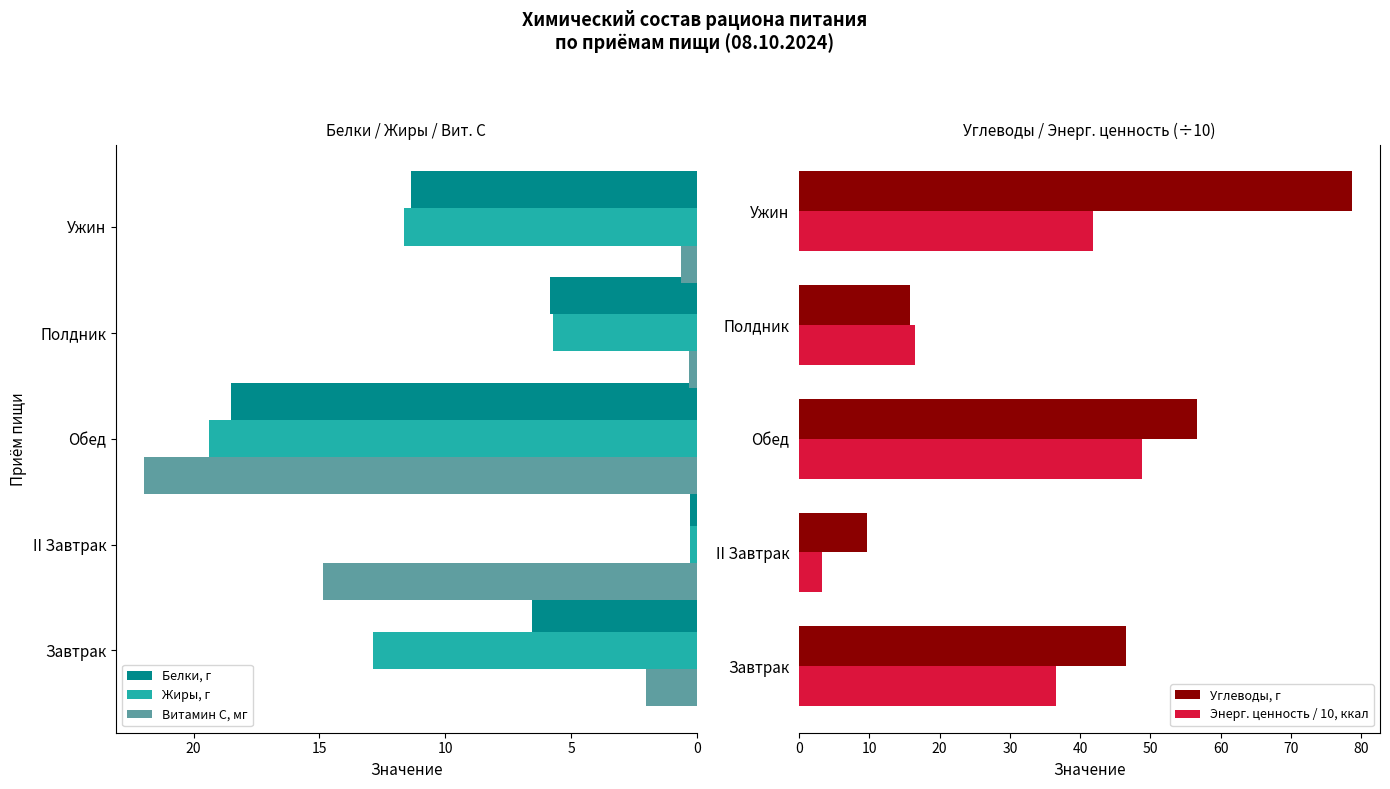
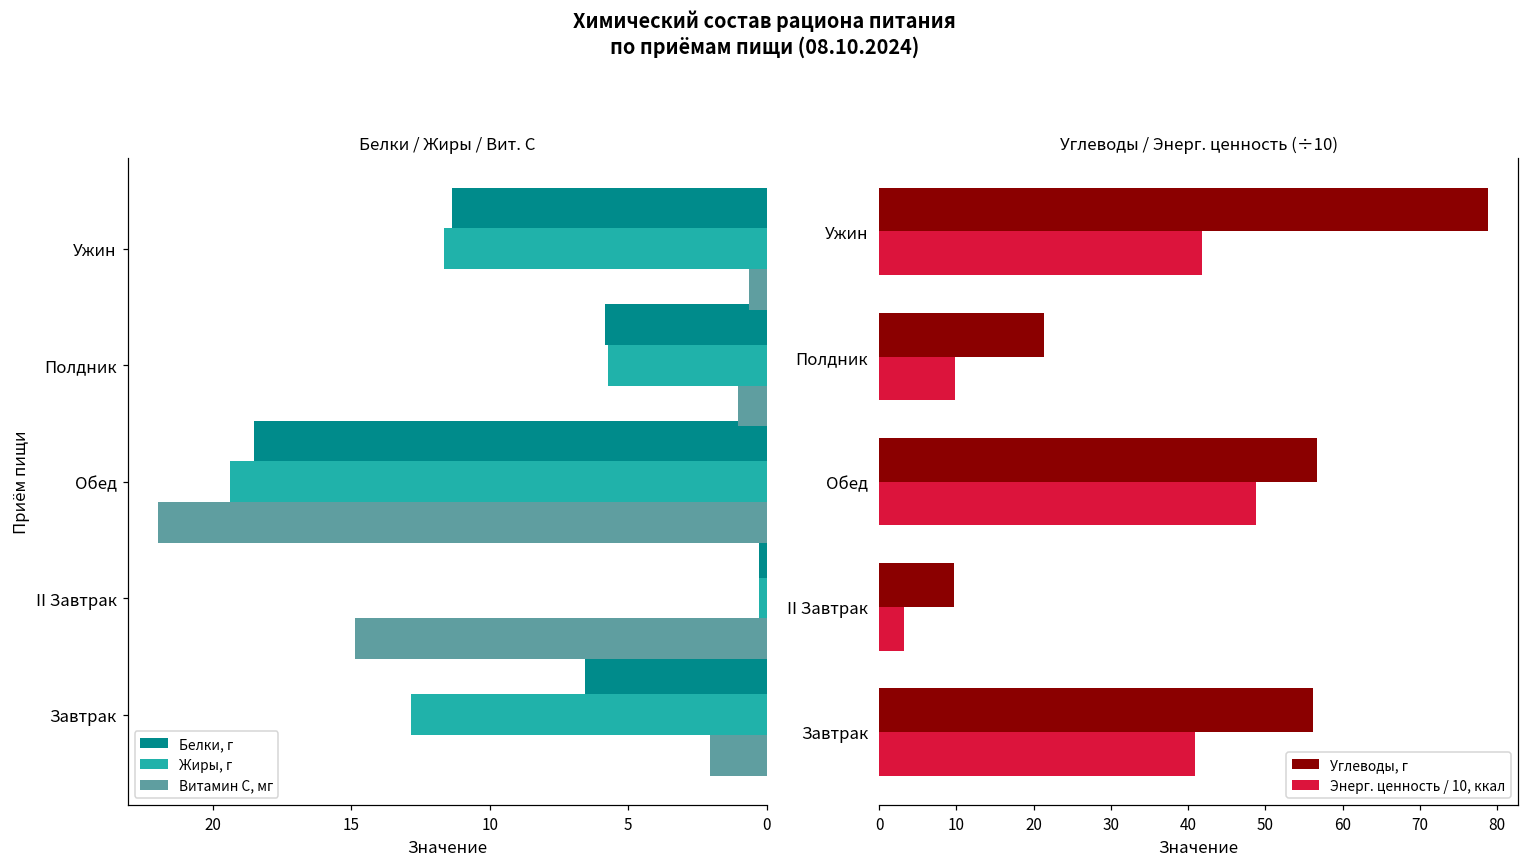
Белки / Жиры / Вит. С, Витамин С, мг, Полдник: 0.3 -> 1.0
Углеводы / Энерг. ценность (÷10), Углеводы, г, Полдник: 16 -> 21
Углеводы / Энерг. ценность (÷10), Энерг. ценность / 10, ккал, Полдник: 16 -> 10
Углеводы / Энерг. ценность (÷10), Углеводы, г, Завтрак: 47 -> 56
Углеводы / Энерг. ценность (÷10), Энерг. ценность / 10, ккал, Завтрак: 37 -> 41
